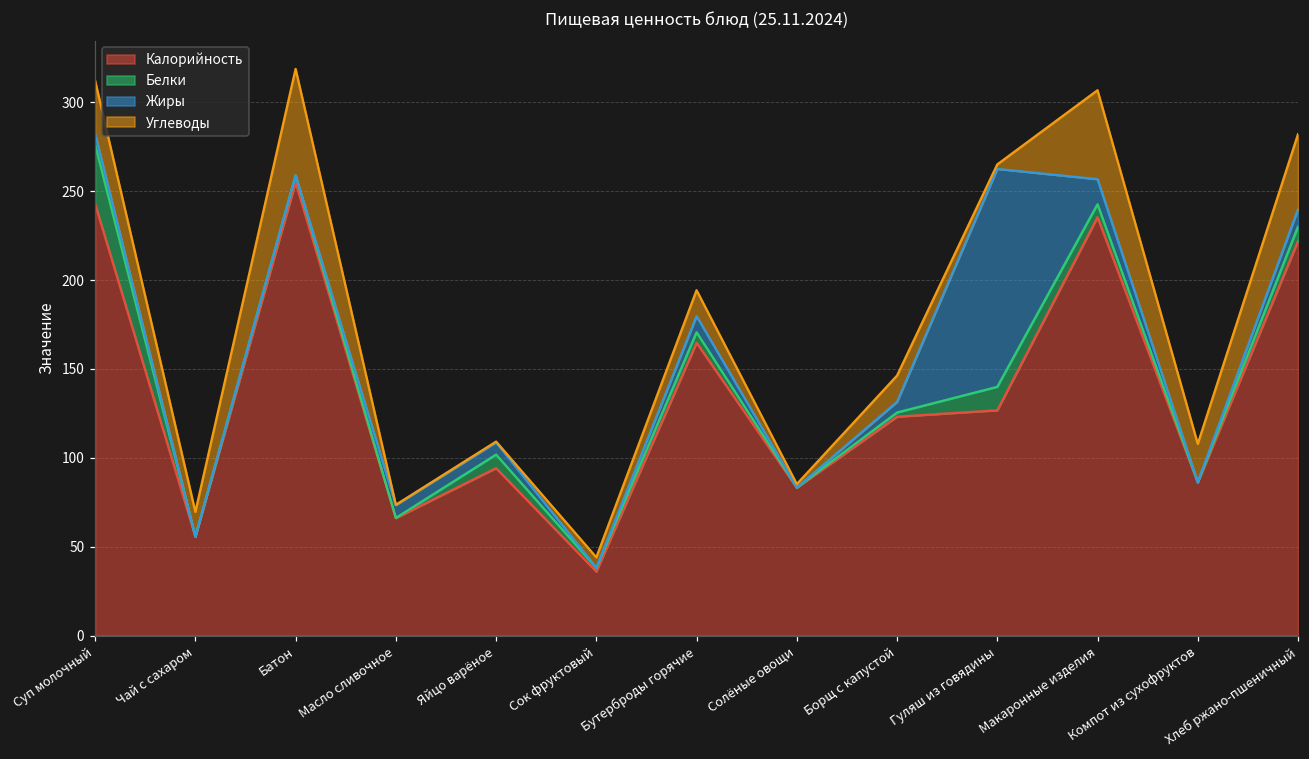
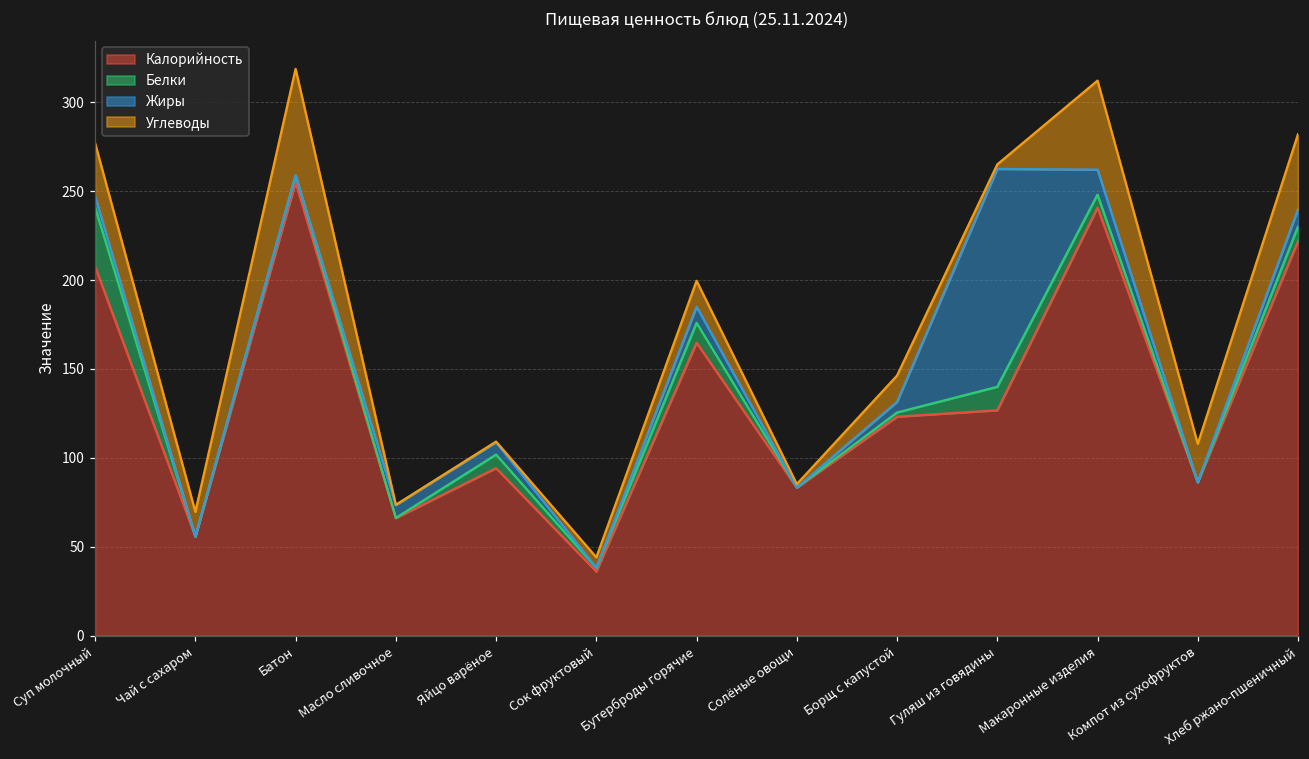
Калорийность, Суп молочный: 243 -> 208
Белки, Бутерброды горячие: 6 -> 11
Калорийность, Макаронные изделия: 235 -> 241
